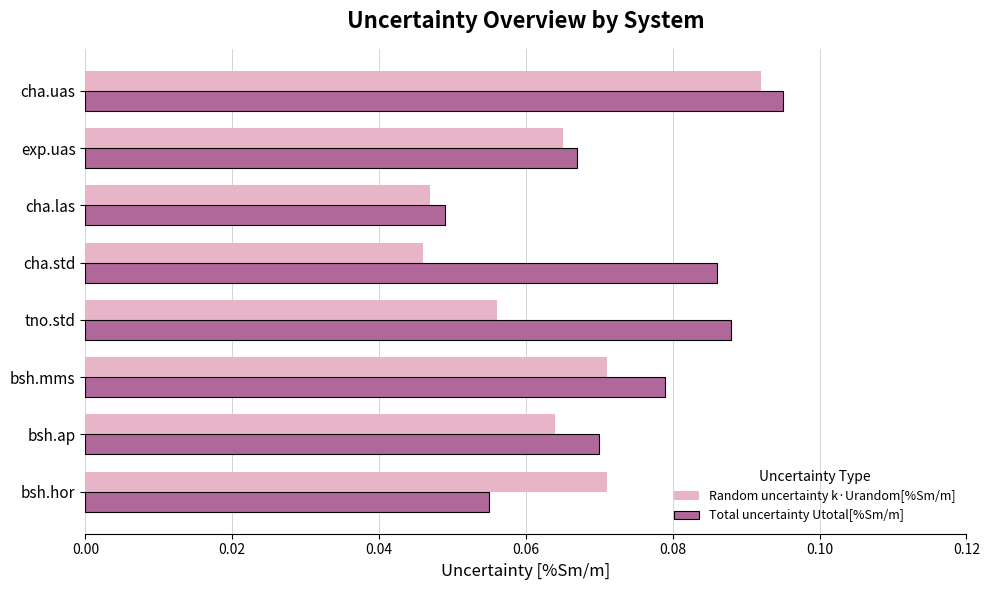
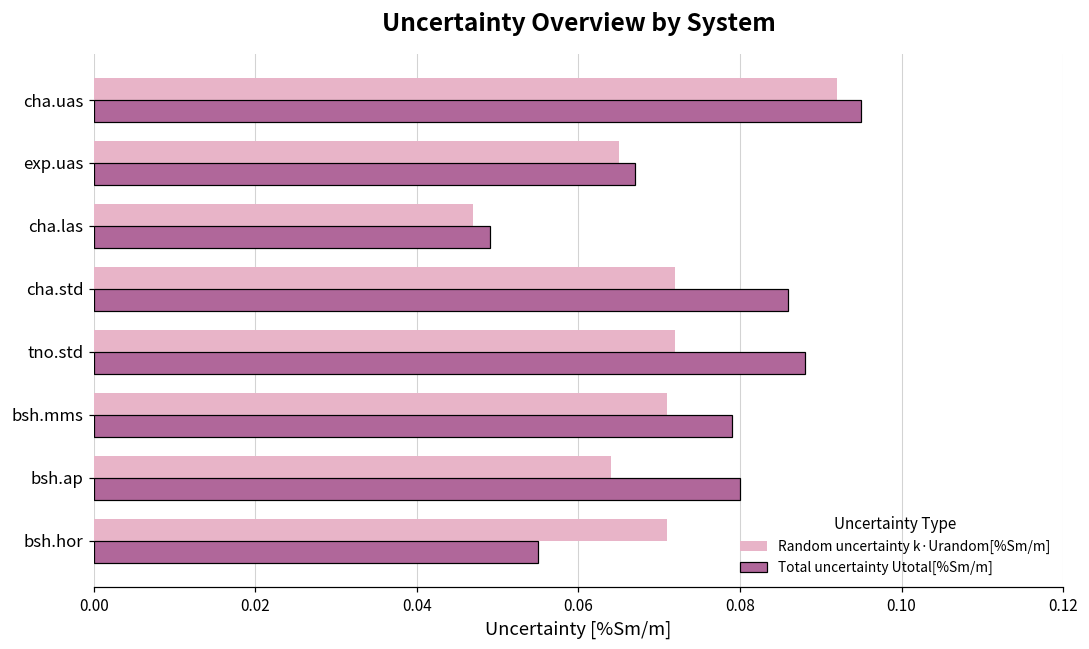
Random uncertainty k·Urandom[%Sm/m], cha.std: 0.046 -> 0.072
Random uncertainty k·Urandom[%Sm/m], tno.std: 0.056 -> 0.072
Total uncertainty Utotal[%Sm/m], bsh.ap: 0.07 -> 0.08
